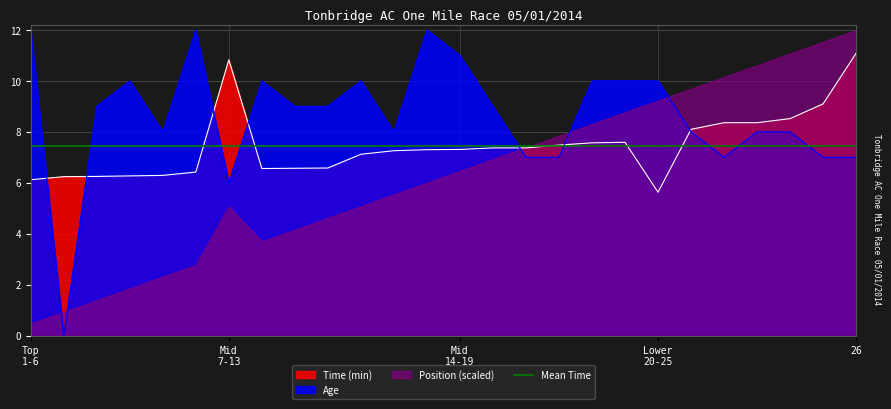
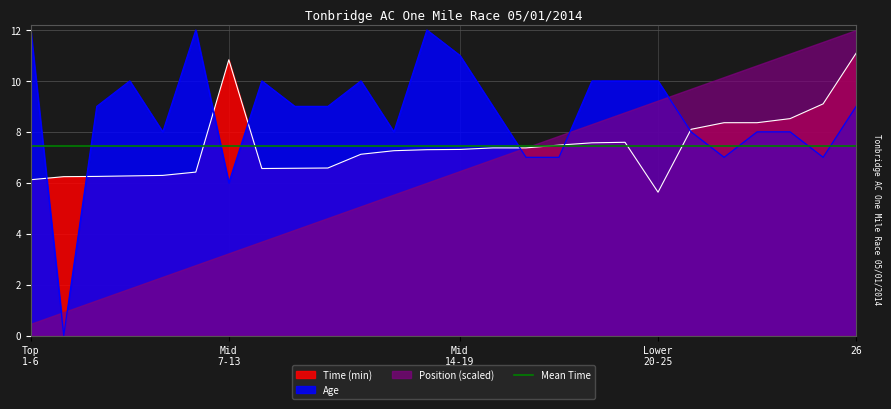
Position (scaled), Mid 7-13: 5.1 -> 3.2
Age, 26: 7 -> 9
